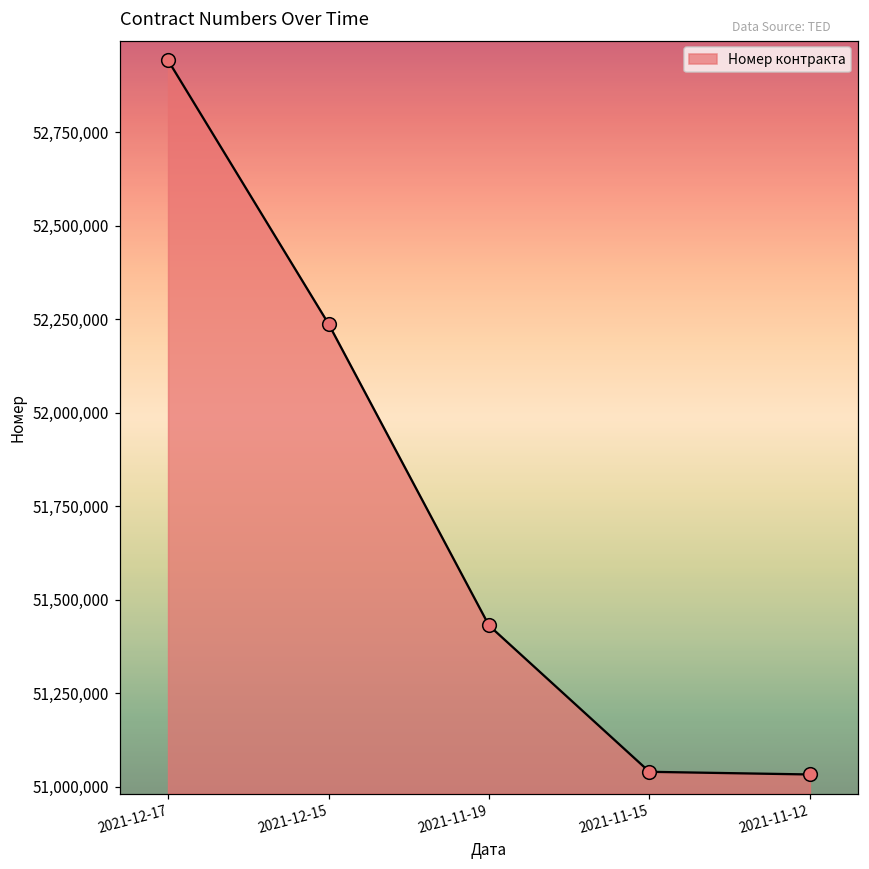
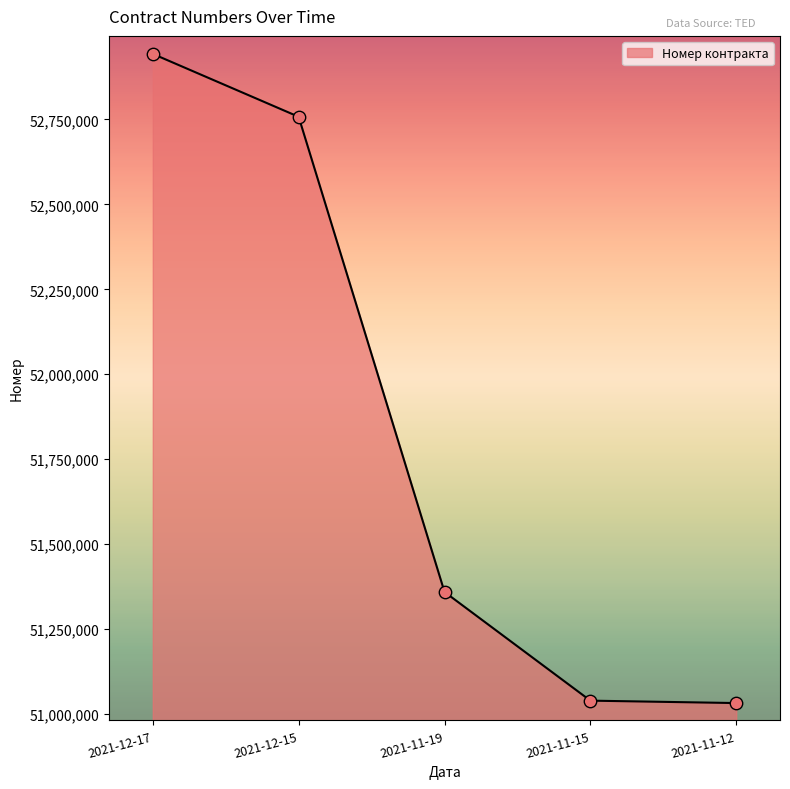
2021-12-15: 52,240,000 -> 52,760,000
2021-11-19: 51,430,000 -> 51,360,000
